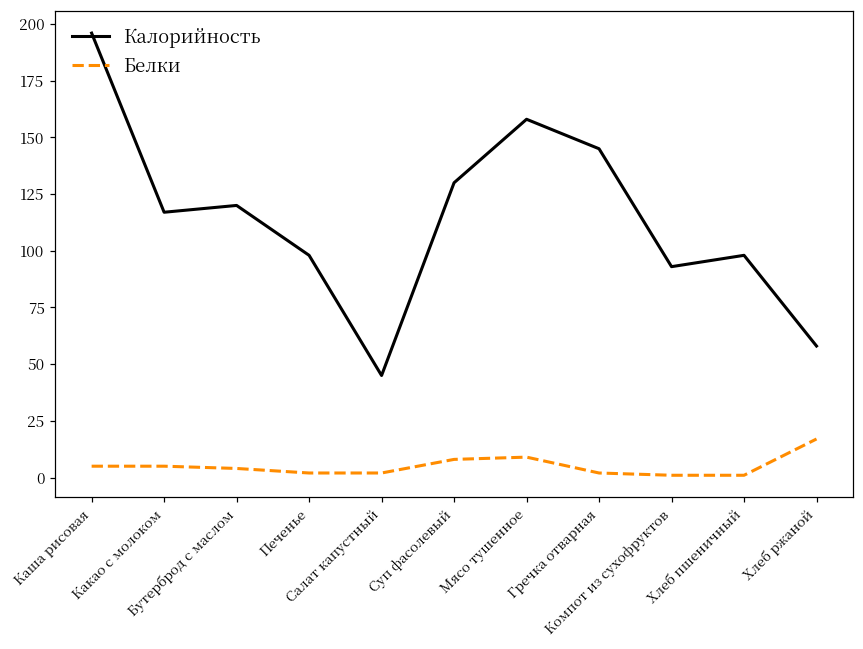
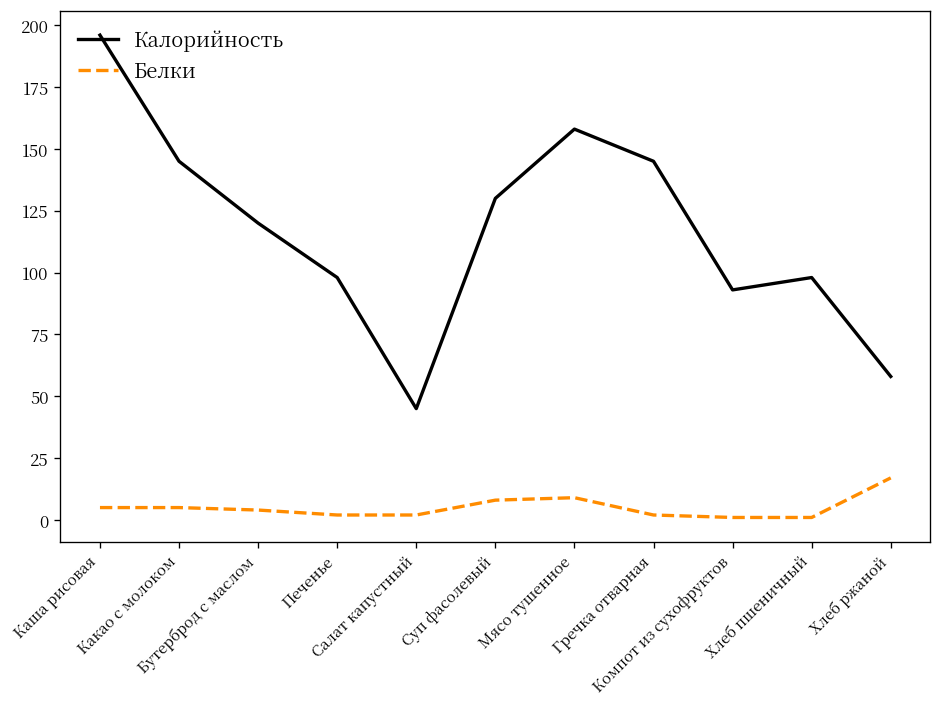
Калорийность, Какао с молоком: 117 -> 145
